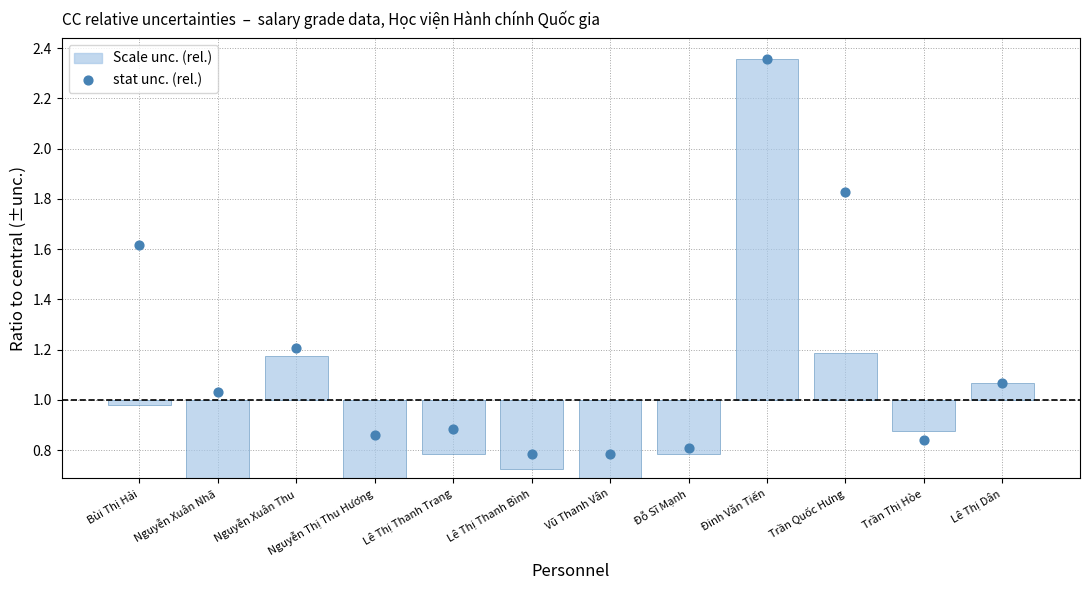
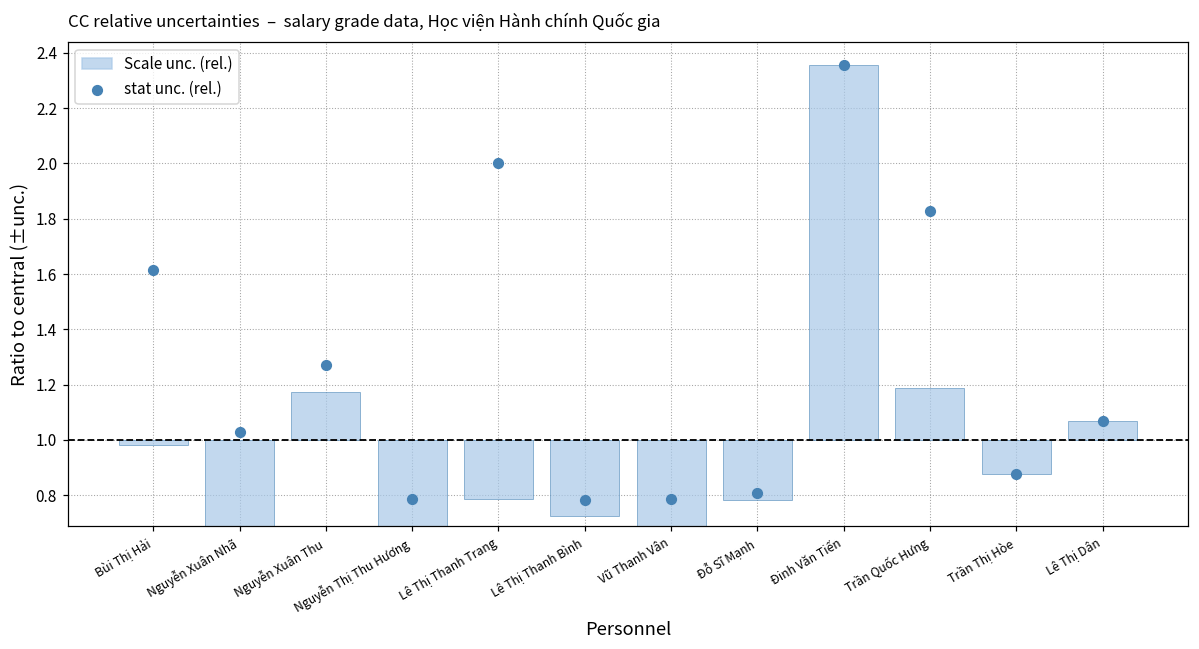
stat unc. (rel.), Nguyễn Xuân Thu: 1.21 -> 1.27
stat unc. (rel.), Nguyễn Thị Thu Hương: 0.86 -> 0.79
stat unc. (rel.), Lê Thị Thanh Trang: 0.88 -> 2.00
stat unc. (rel.), Trần Thị Hòe: 0.84 -> 0.88
